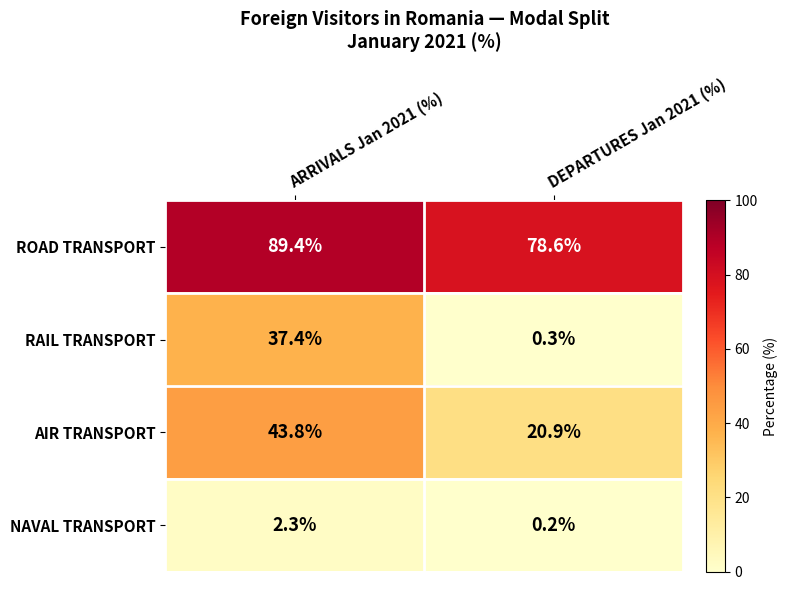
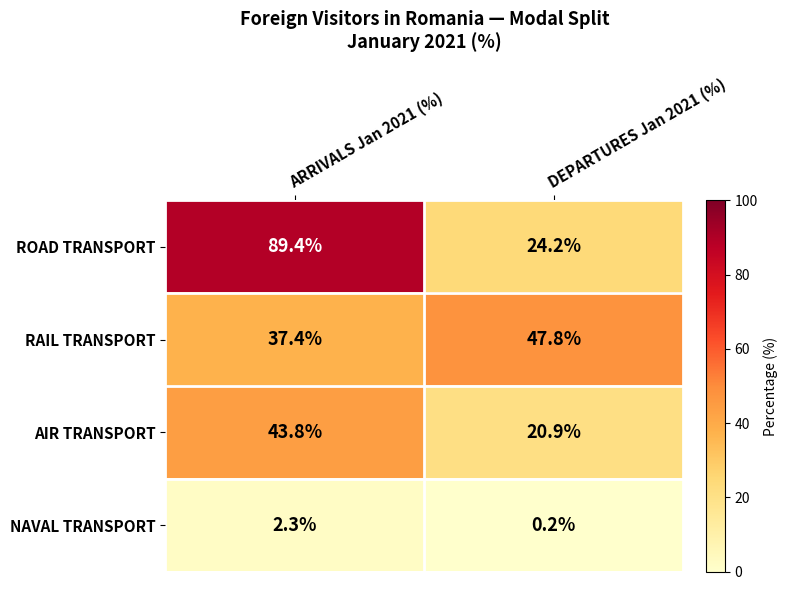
ROAD TRANSPORT, DEPARTURES Jan 2021 (%): 78.6% -> 24.2%
RAIL TRANSPORT, DEPARTURES Jan 2021 (%): 0.3% -> 47.8%
